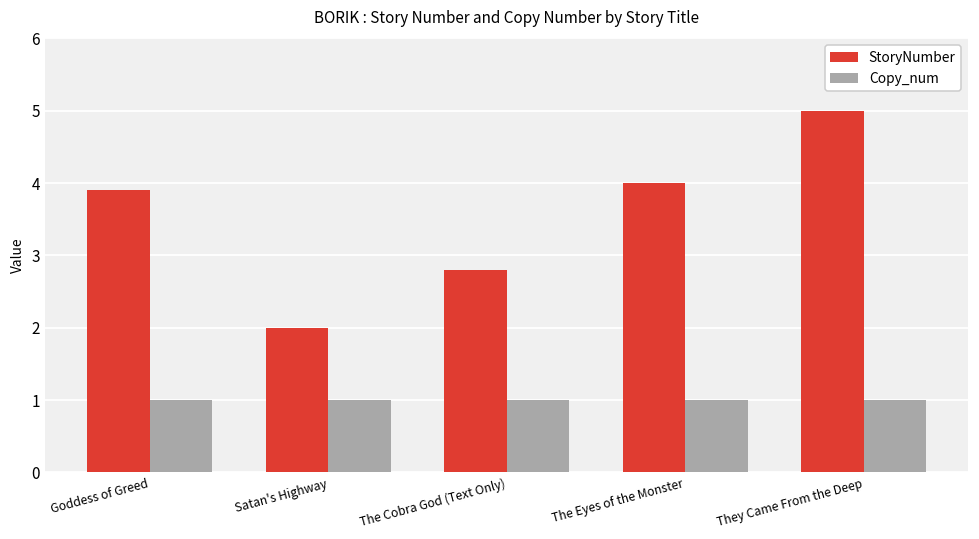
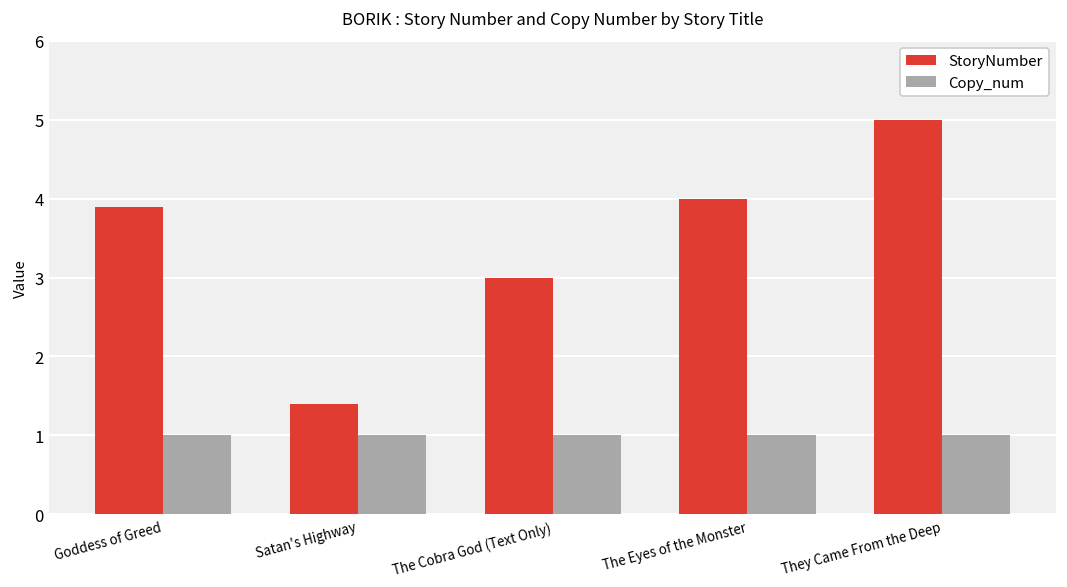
StoryNumber, Satan's Highway: 2.0 -> 1.4
StoryNumber, The Cobra God (Text Only): 2.8 -> 3.0
